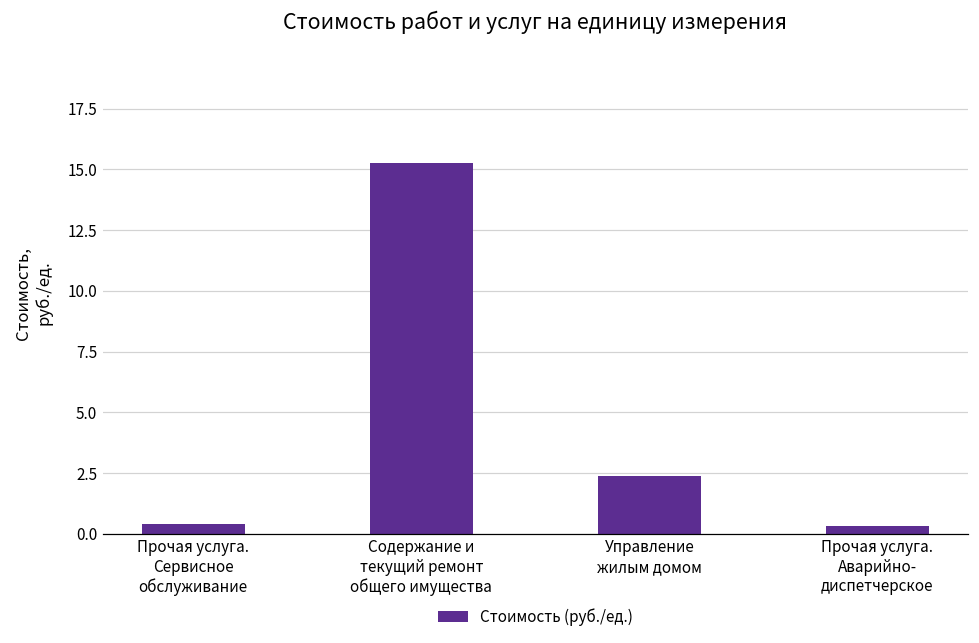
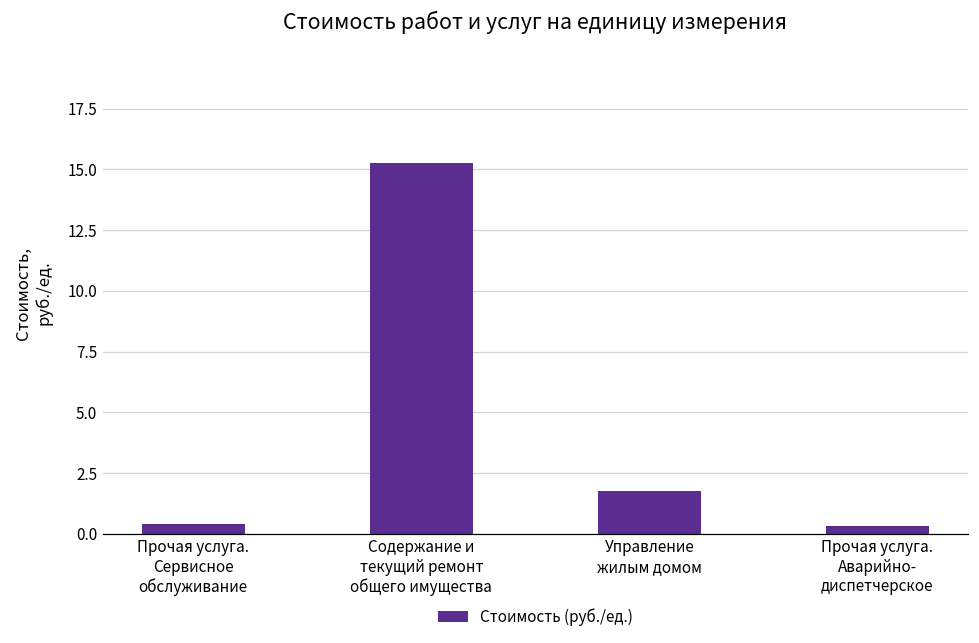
Управление жилым домом: 2.4 -> 1.8
